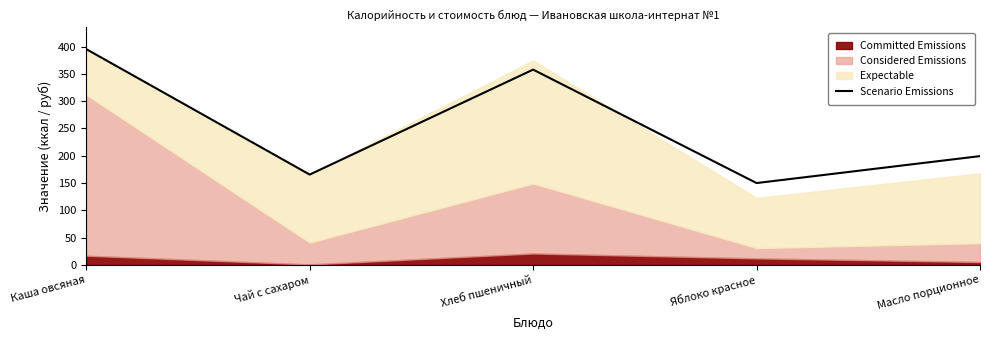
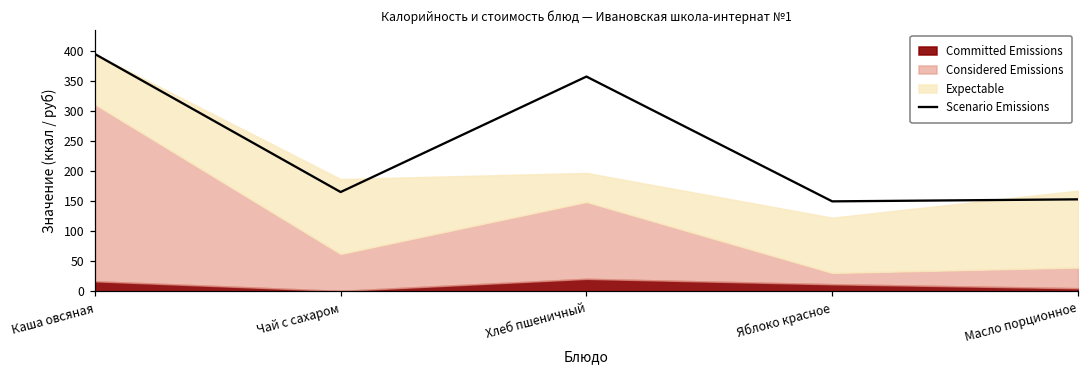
Considered Emissions, Чай с сахаром: 40 -> 60
Expectable, Хлеб пшеничный: 230 -> 50
Scenario Emissions, Масло порционное: 200 -> 150
